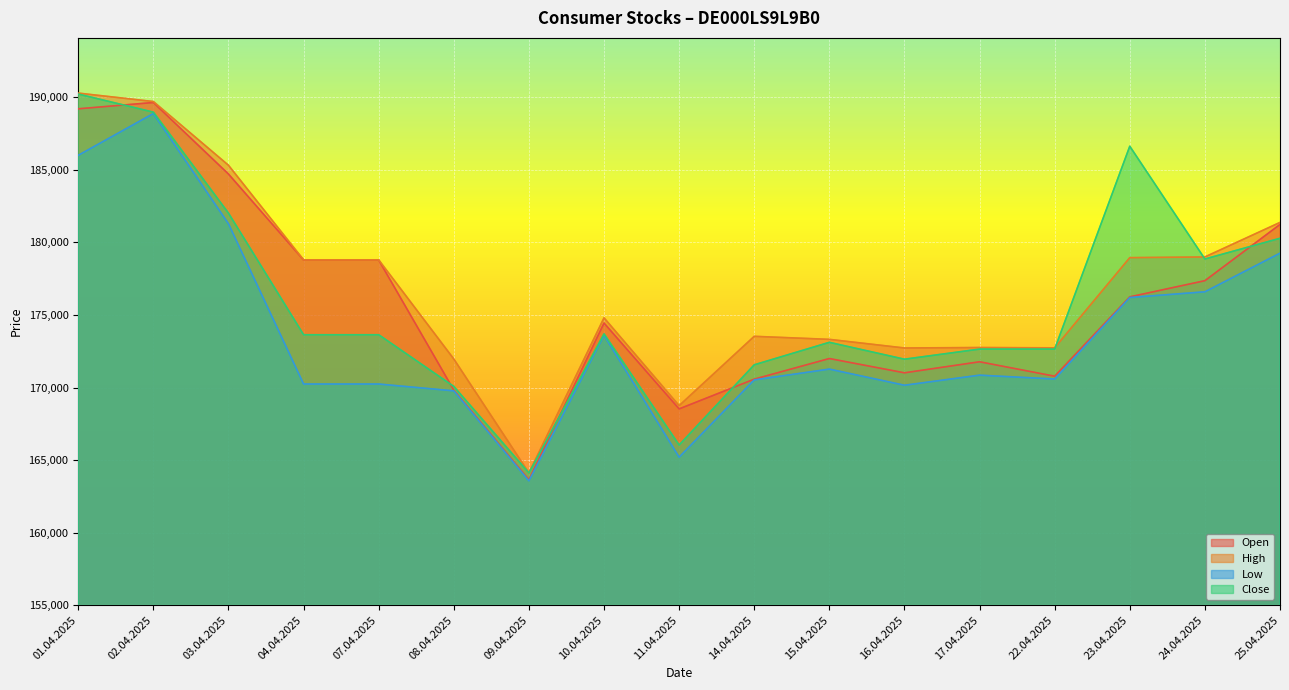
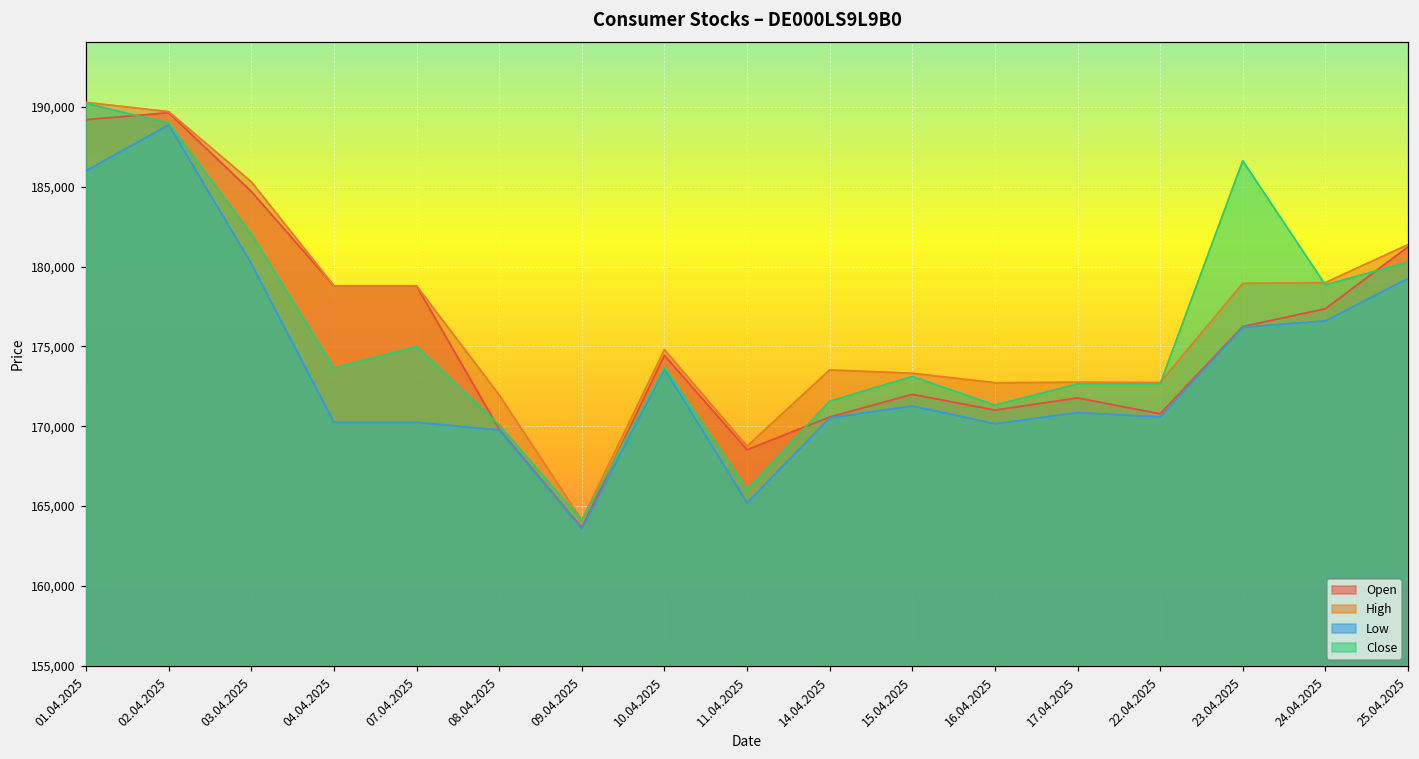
Low, 03.04.2025: 181,300 -> 180,200
Close, 07.04.2025: 173,600 -> 175,000
Close, 16.04.2025: 172,000 -> 171,300
